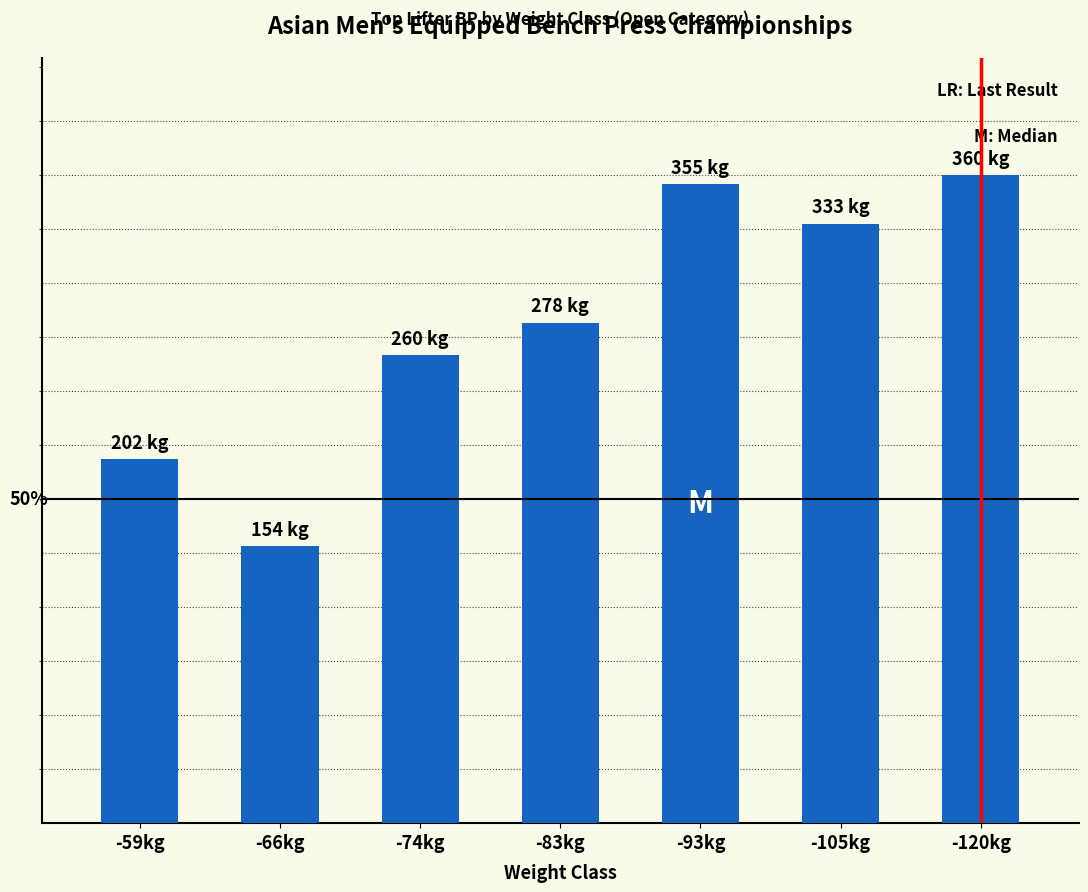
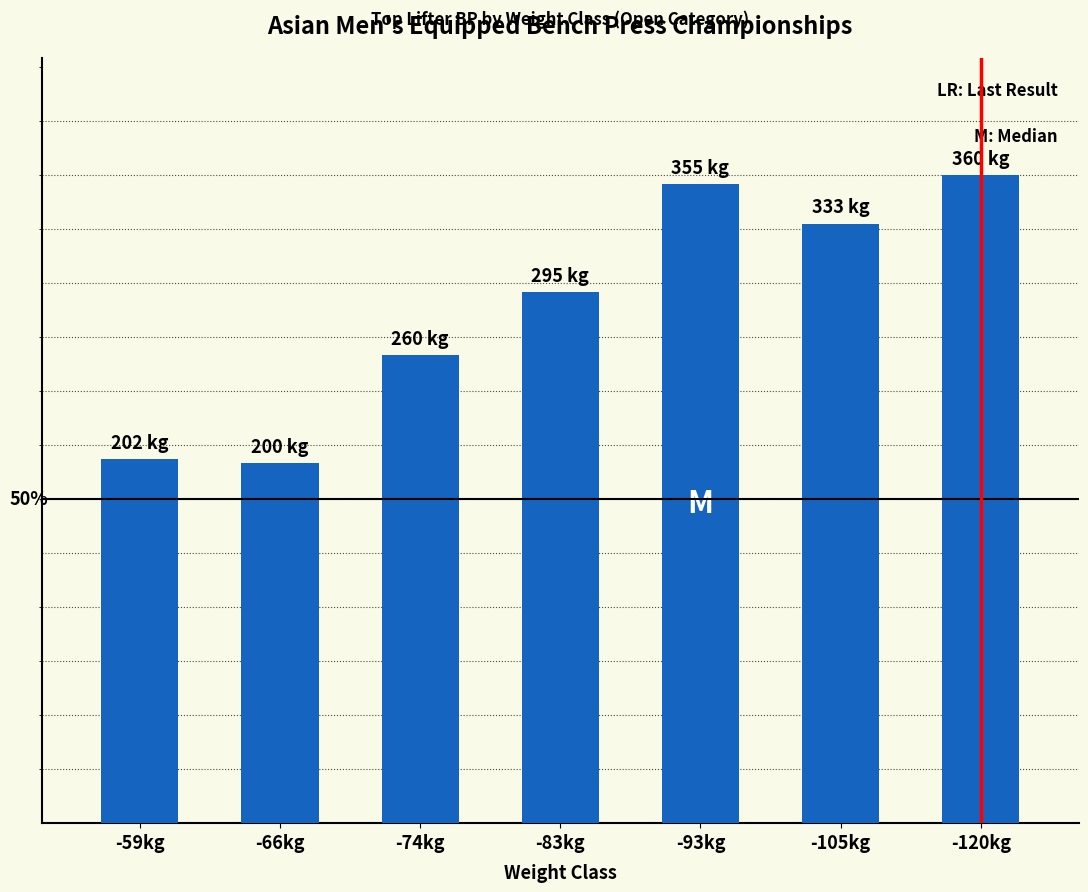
-66kg: 154 -> 200
-83kg: 278 -> 295
